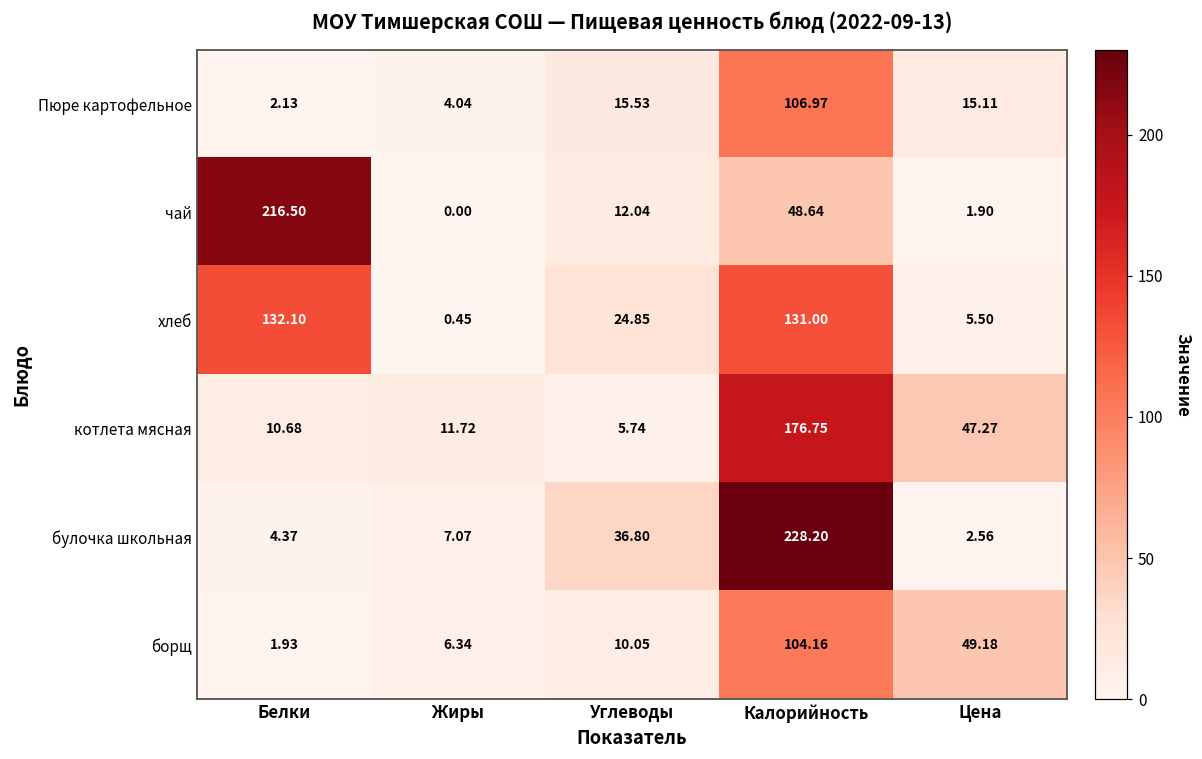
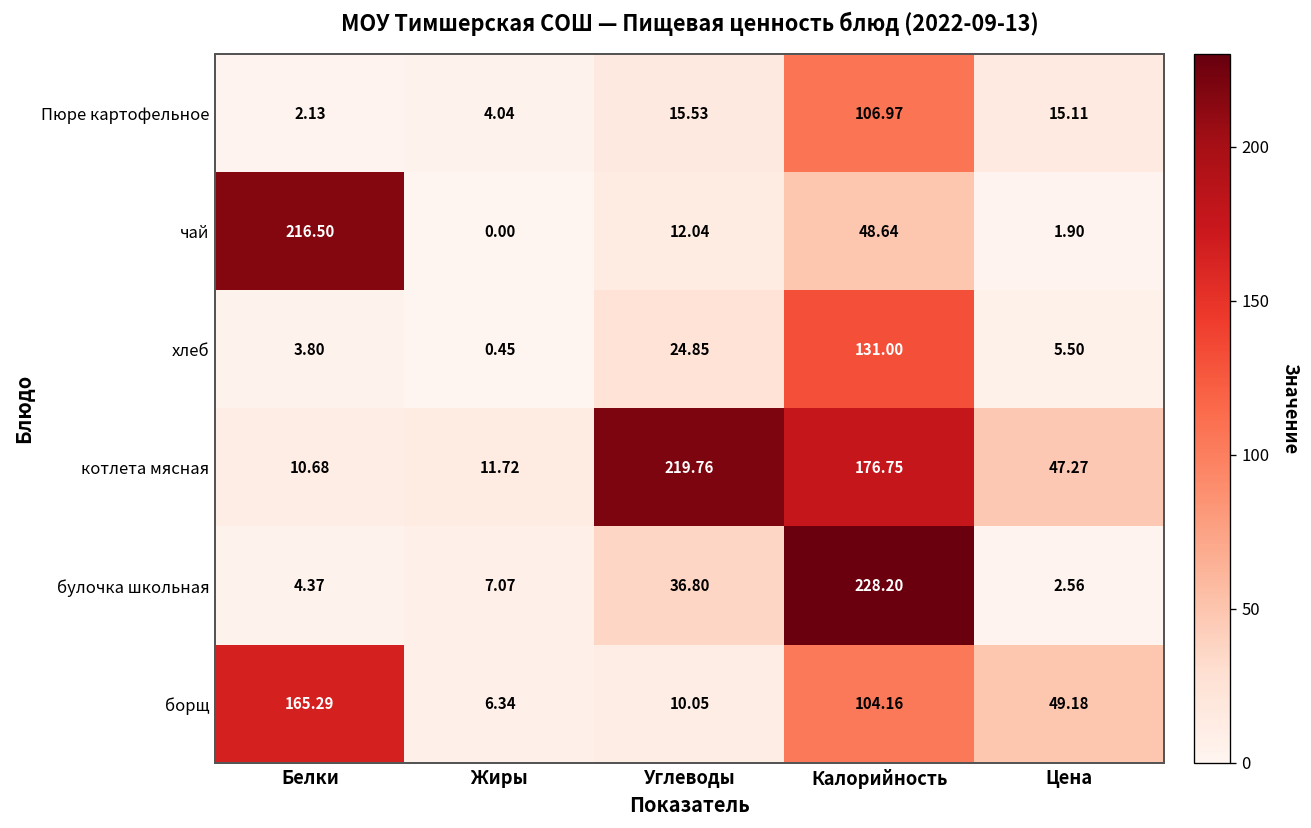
хлеб, Белки: 132.10 -> 3.80
котлета мясная, Углеводы: 5.74 -> 219.76
борщ, Белки: 1.93 -> 165.29
